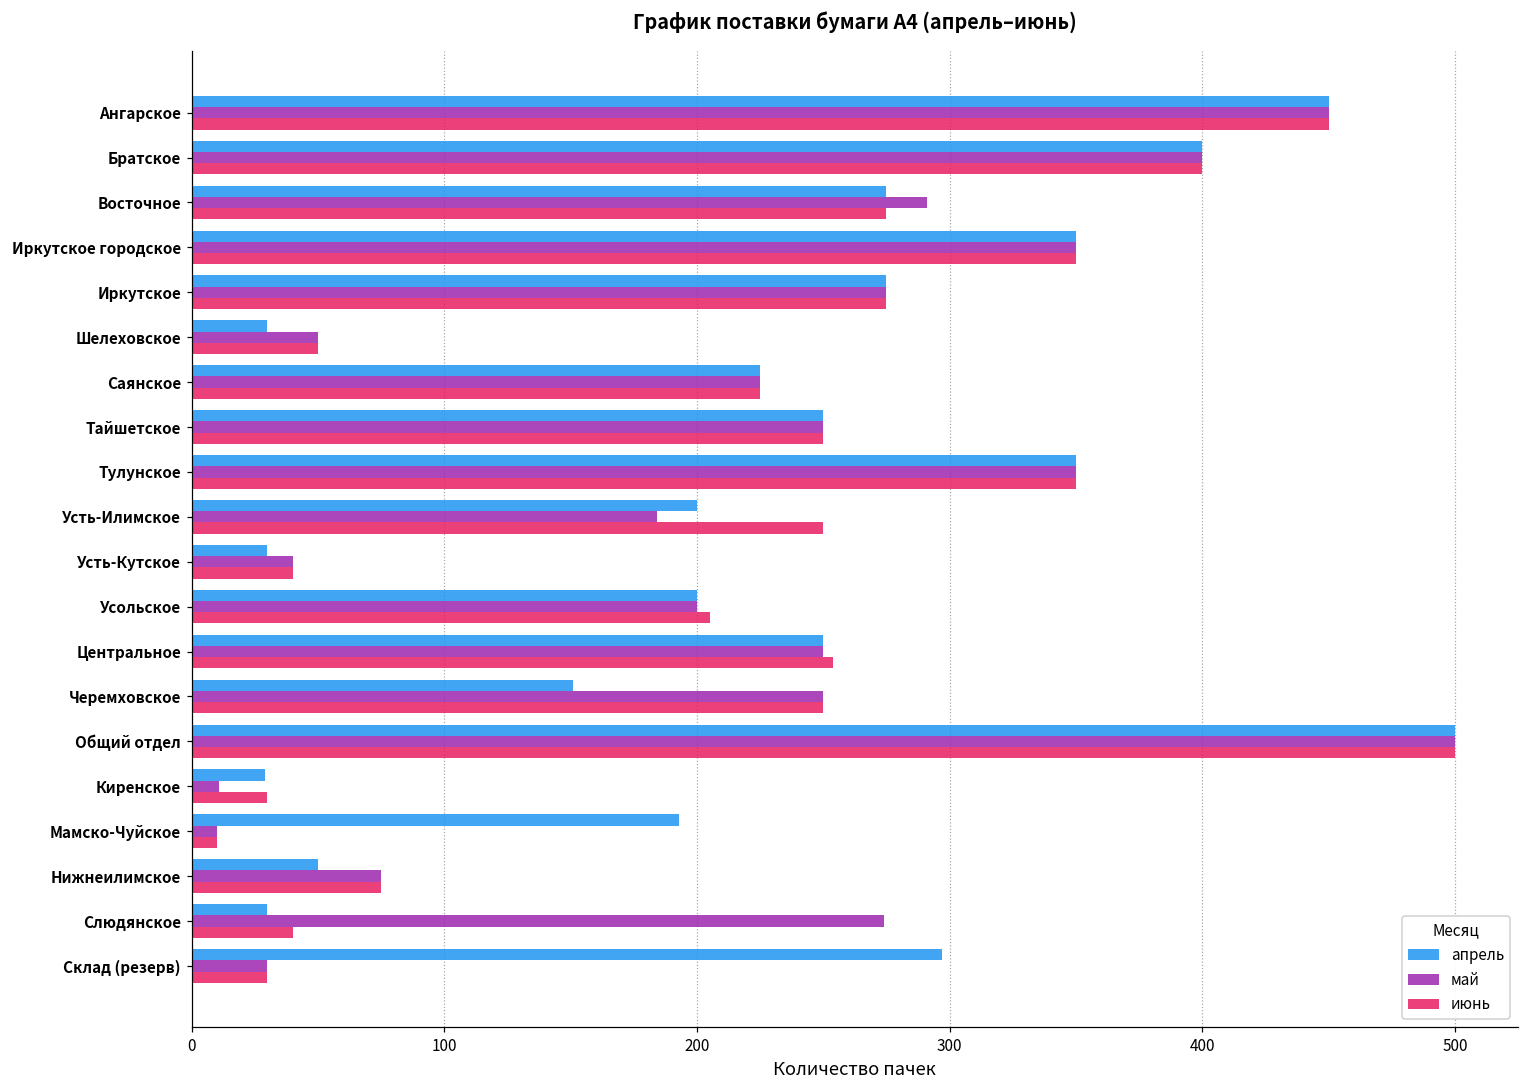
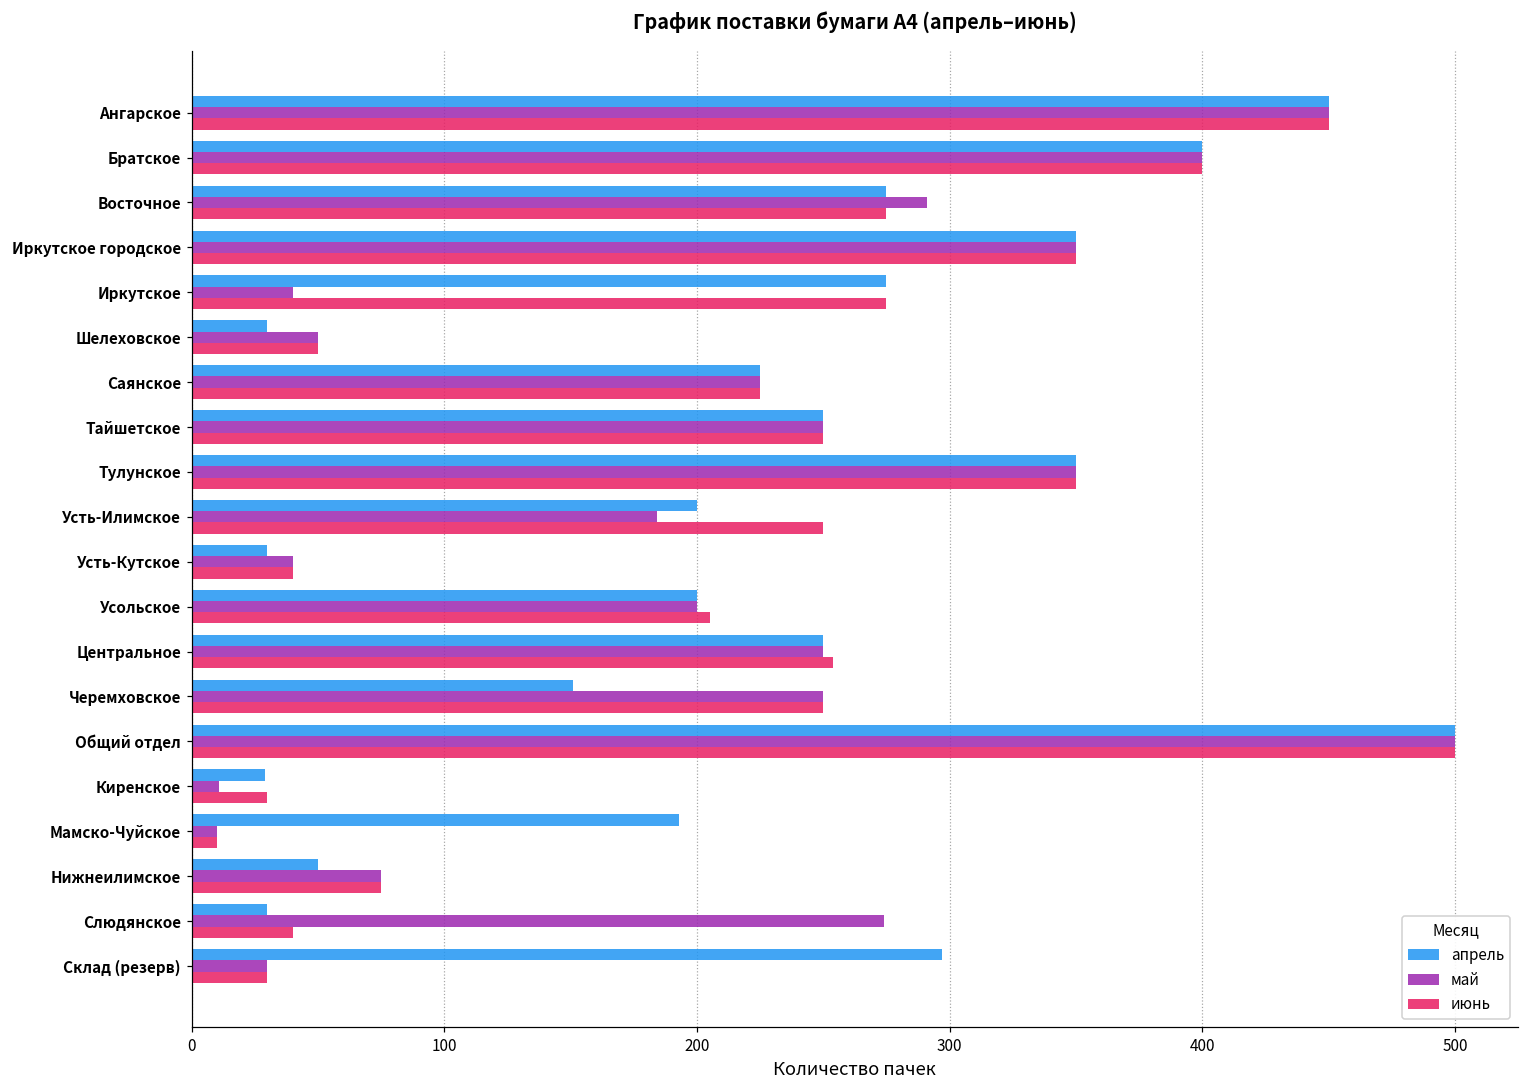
май, Иркутское: 275 -> 40
